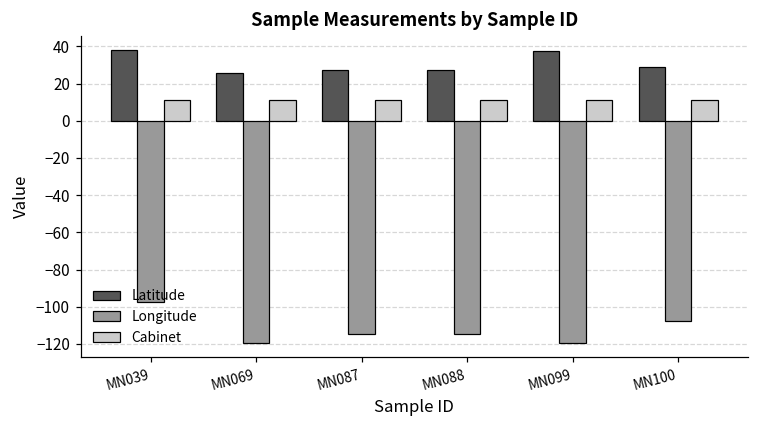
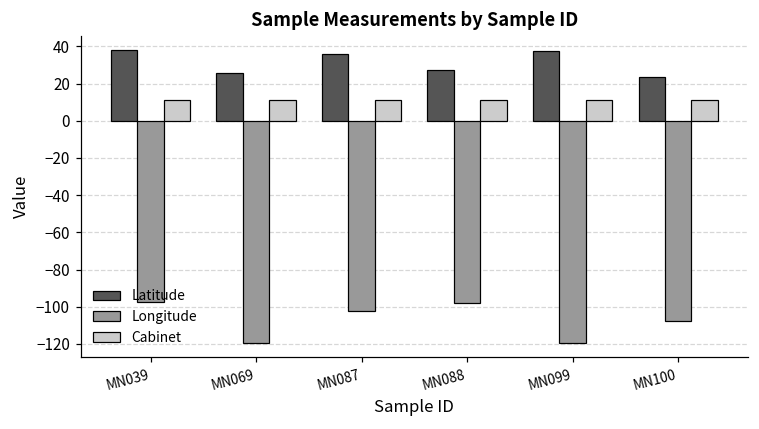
Latitude, MN087: 27 -> 36
Longitude, MN087: -115 -> -102
Longitude, MN088: -115 -> -98
Latitude, MN100: 29 -> 23
